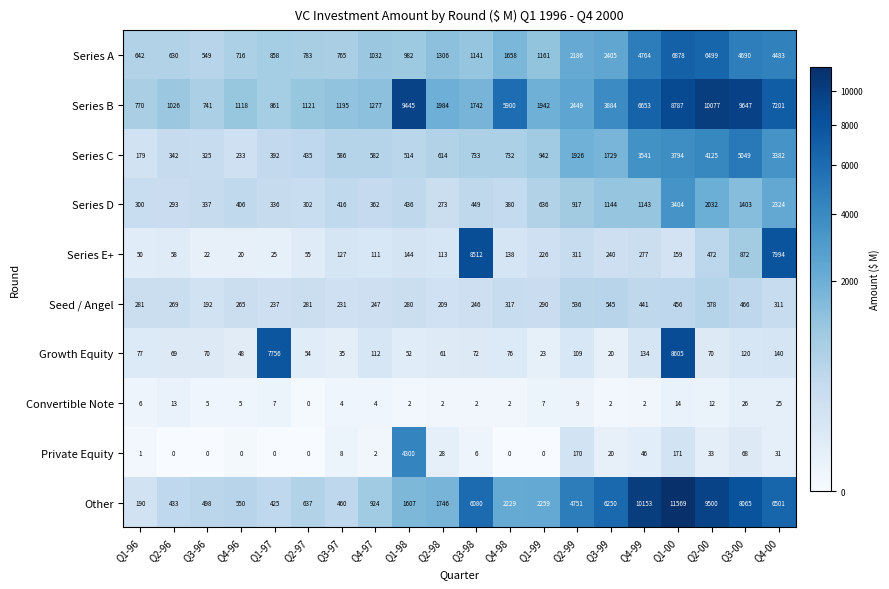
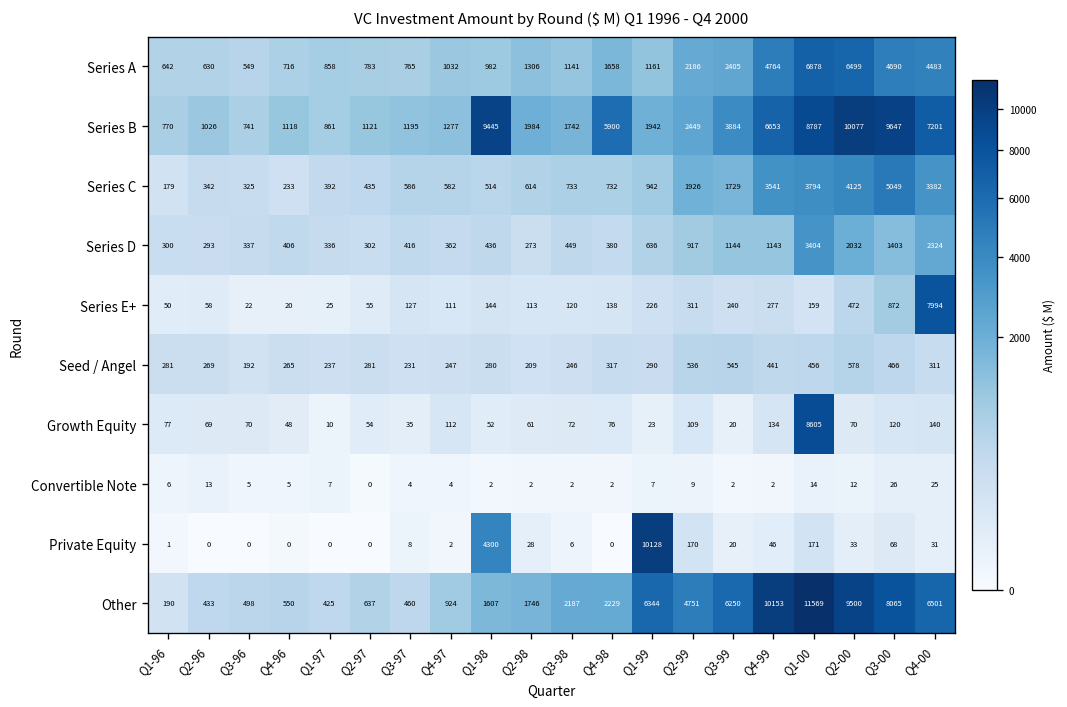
Series E+, Q3-98: 8512 -> 120
Growth Equity, Q1-97: 7756 -> 10
Private Equity, Q1-99: 0 -> 10128
Other, Q3-98: 6080 -> 2187
Other, Q1-99: 2259 -> 6344
